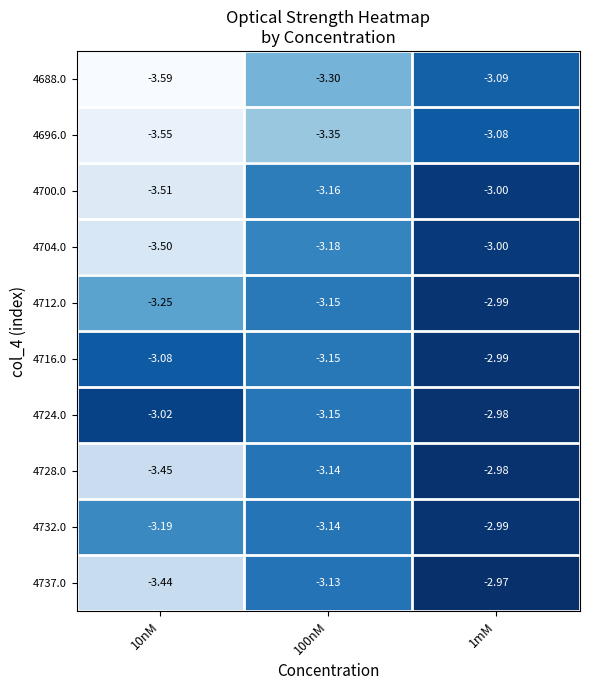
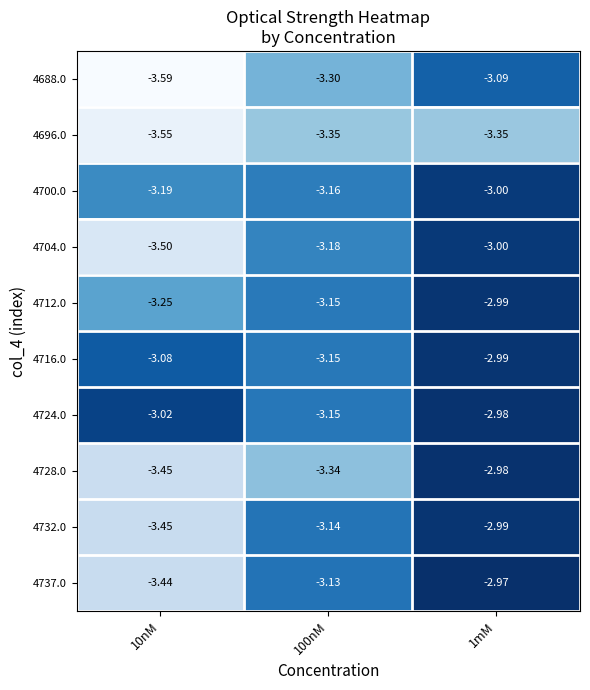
4696.0, 1mM: -3.08 -> -3.35
4700.0, 10nM: -3.51 -> -3.19
4728.0, 100nM: -3.14 -> -3.34
4732.0, 10nM: -3.19 -> -3.45
